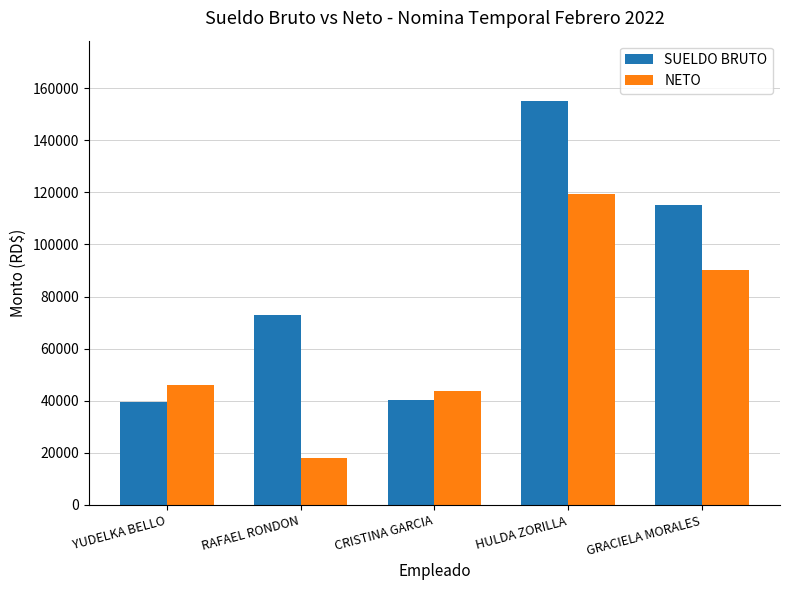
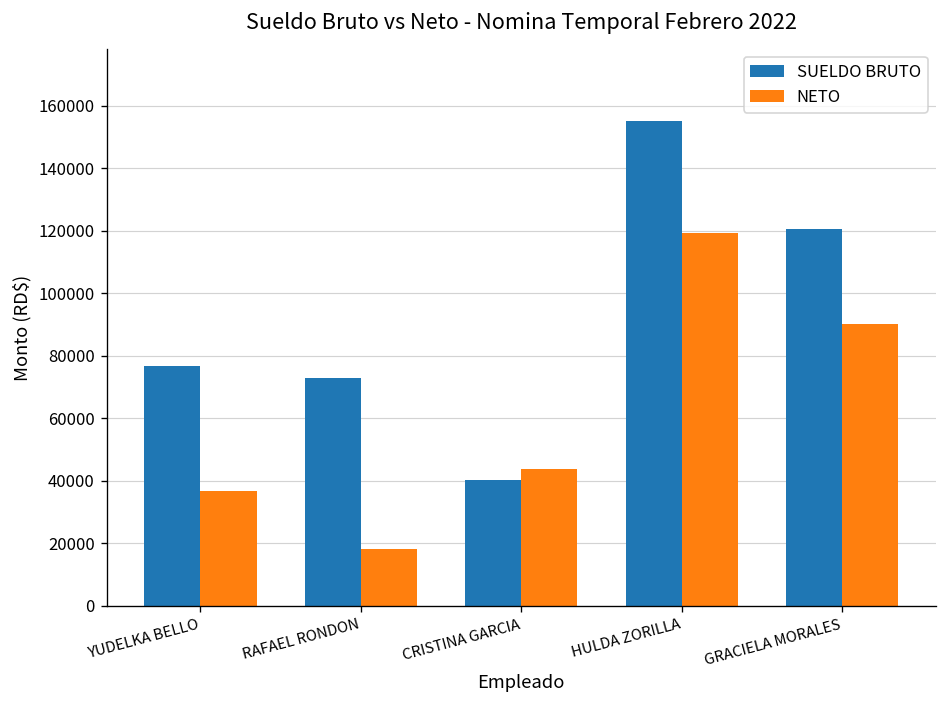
SUELDO BRUTO, YUDELKA BELLO: 40000 -> 77000
NETO, YUDELKA BELLO: 46000 -> 37000
SUELDO BRUTO, GRACIELA MORALES: 115000 -> 121000
